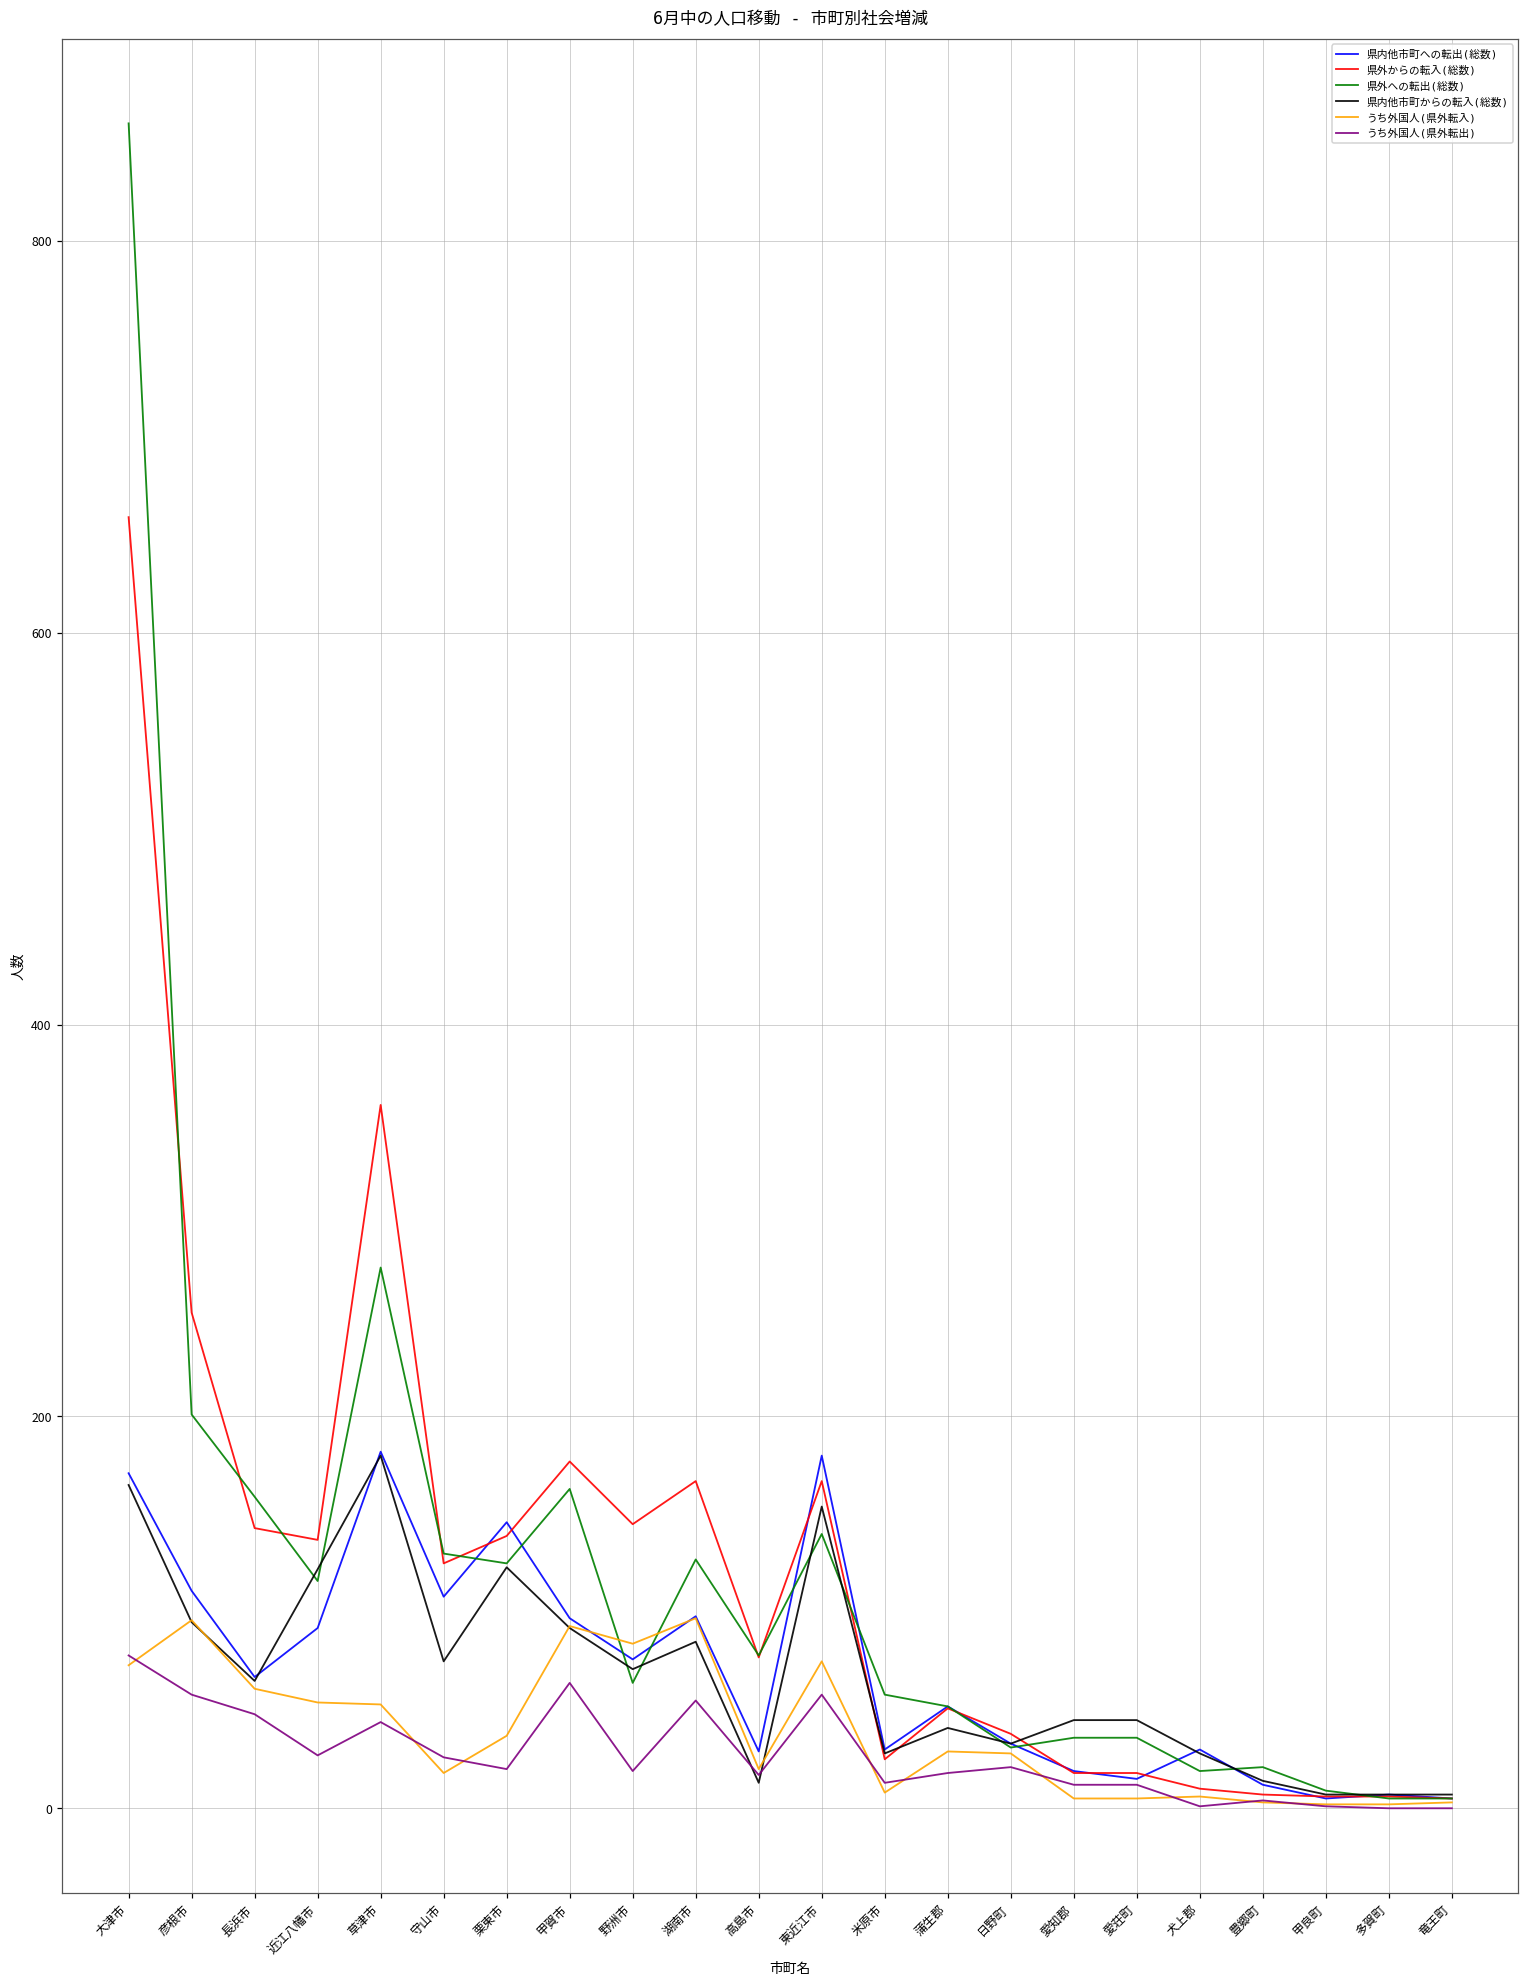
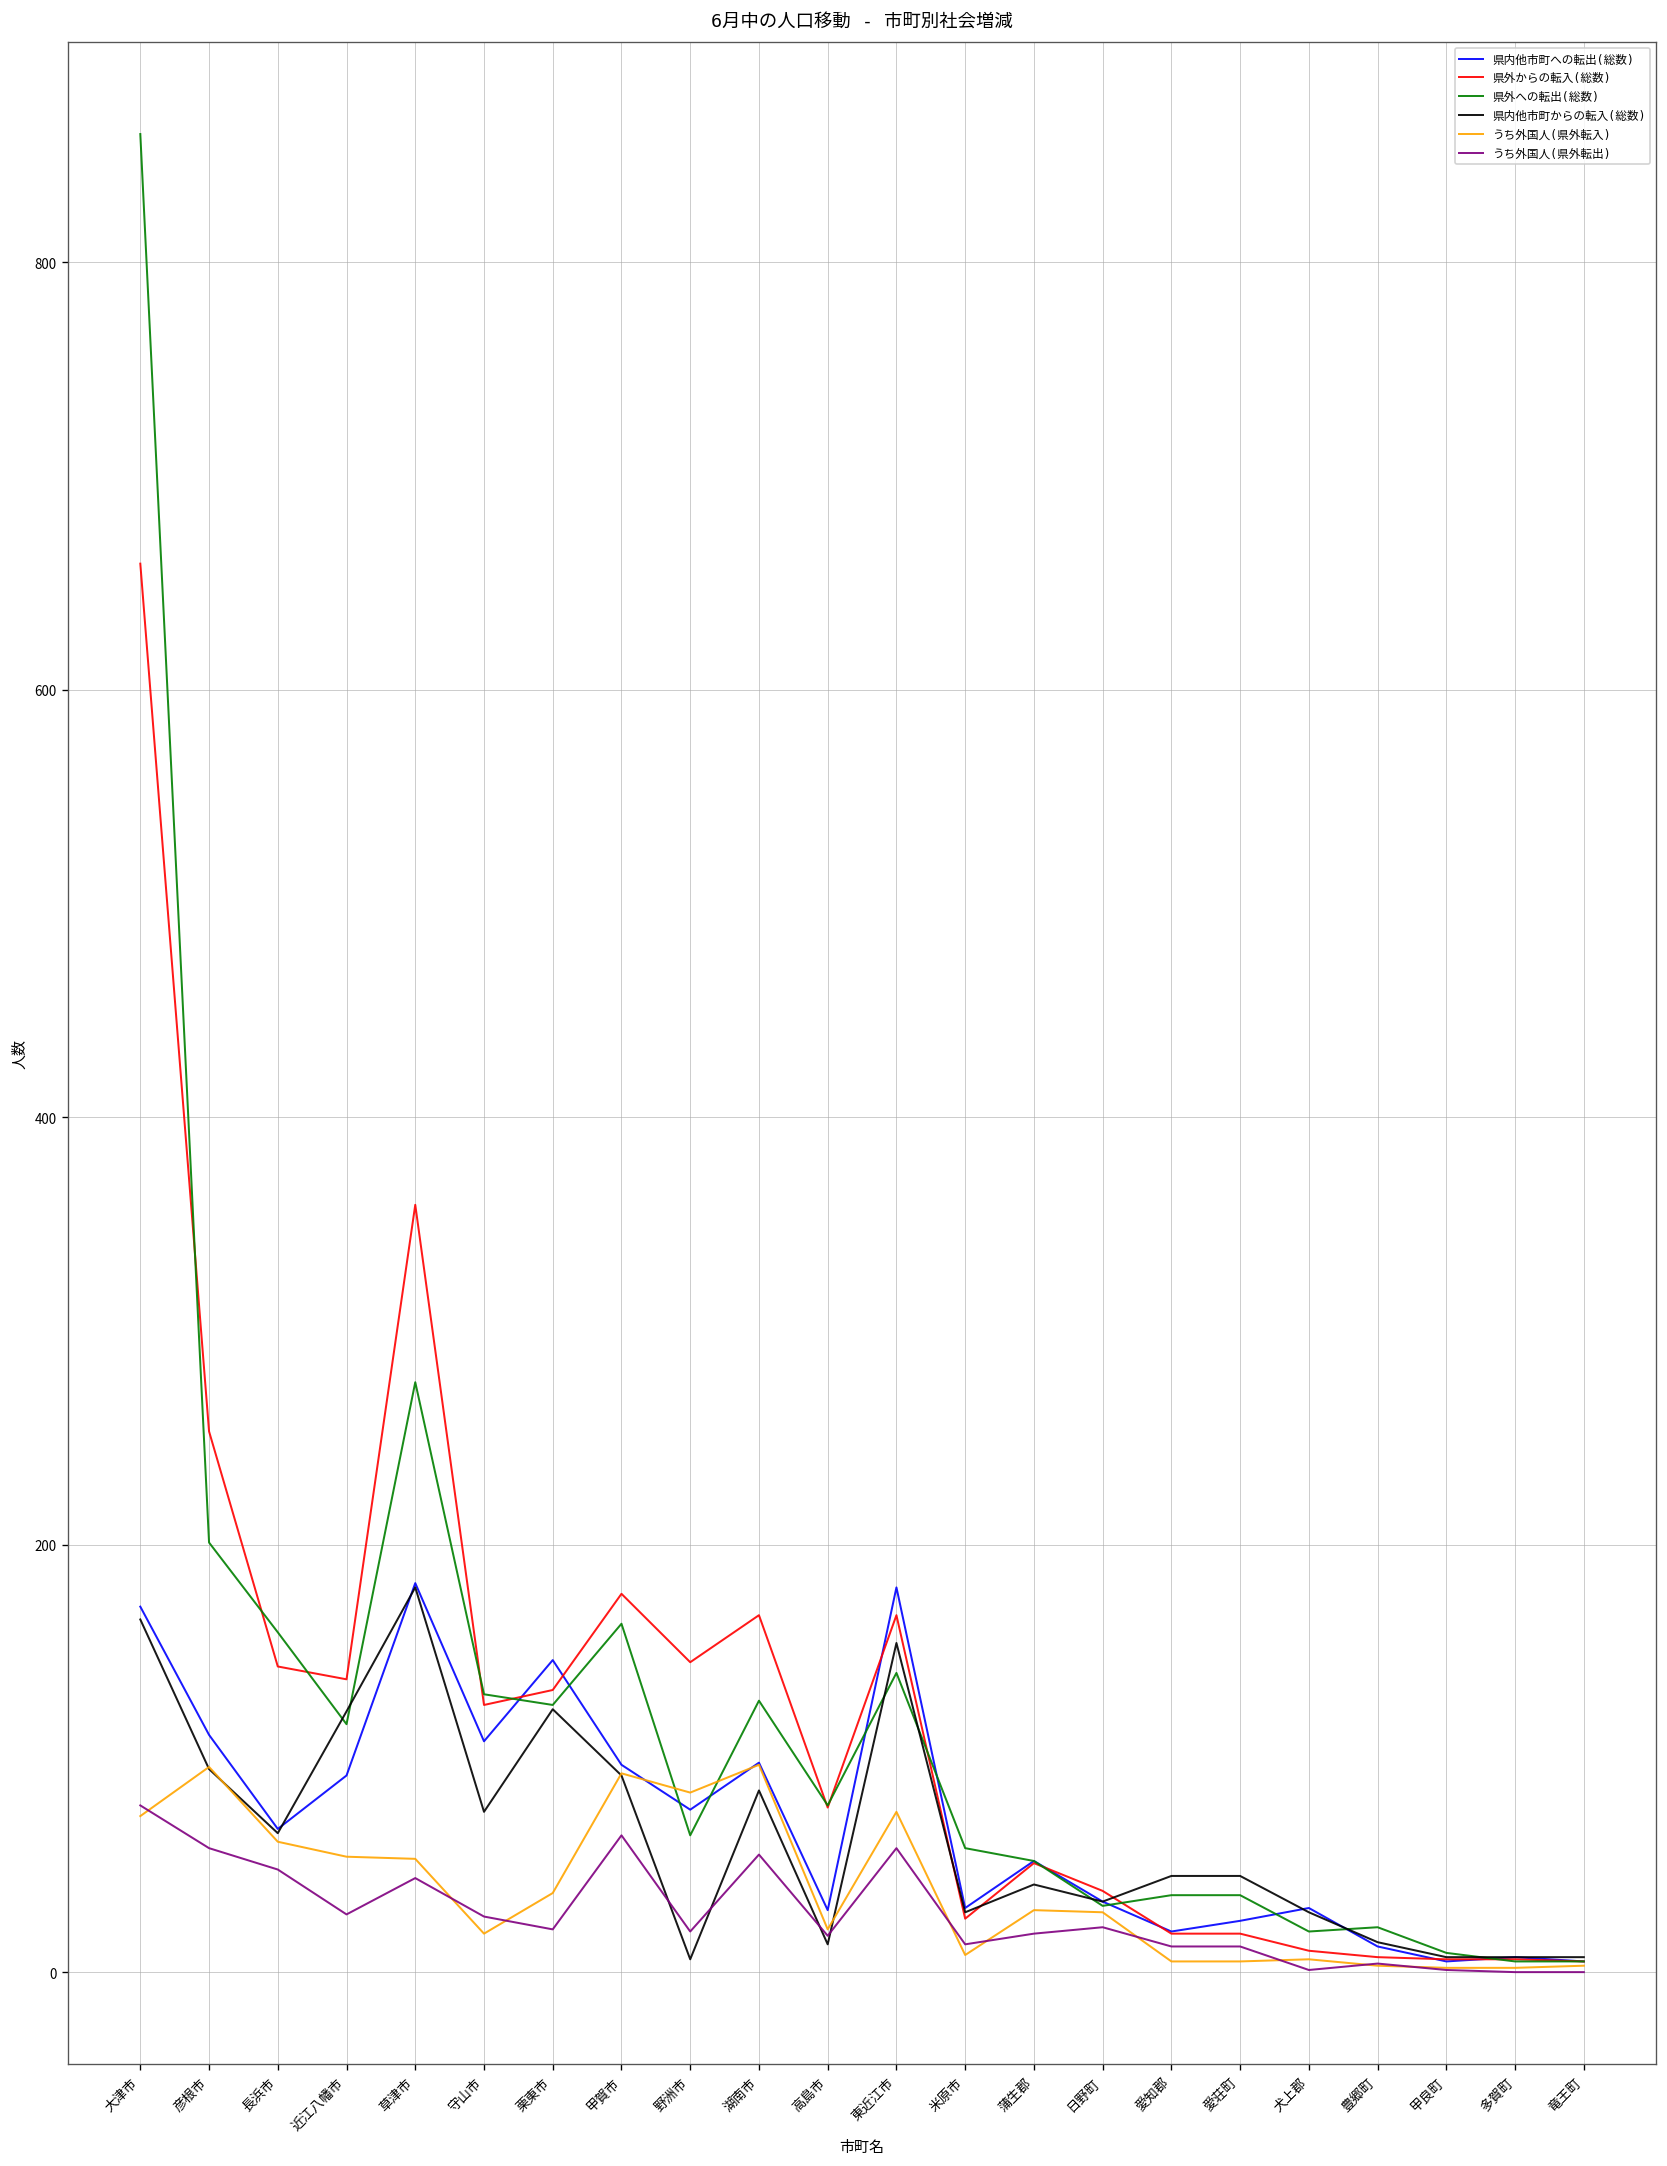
県外からの転入(総数), 栗東市: 139 -> 132
県内他市町からの転入(総数), 野洲市: 71 -> 6
県内他市町への転出(総数), 愛荘町: 15 -> 24
